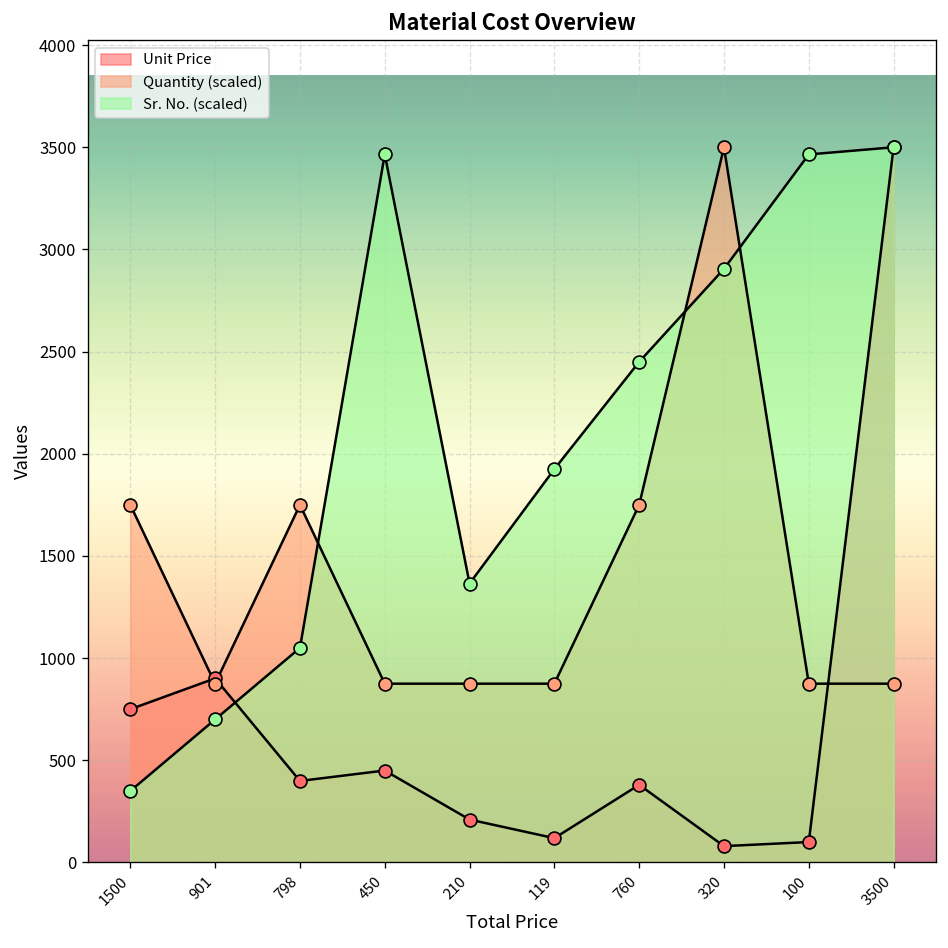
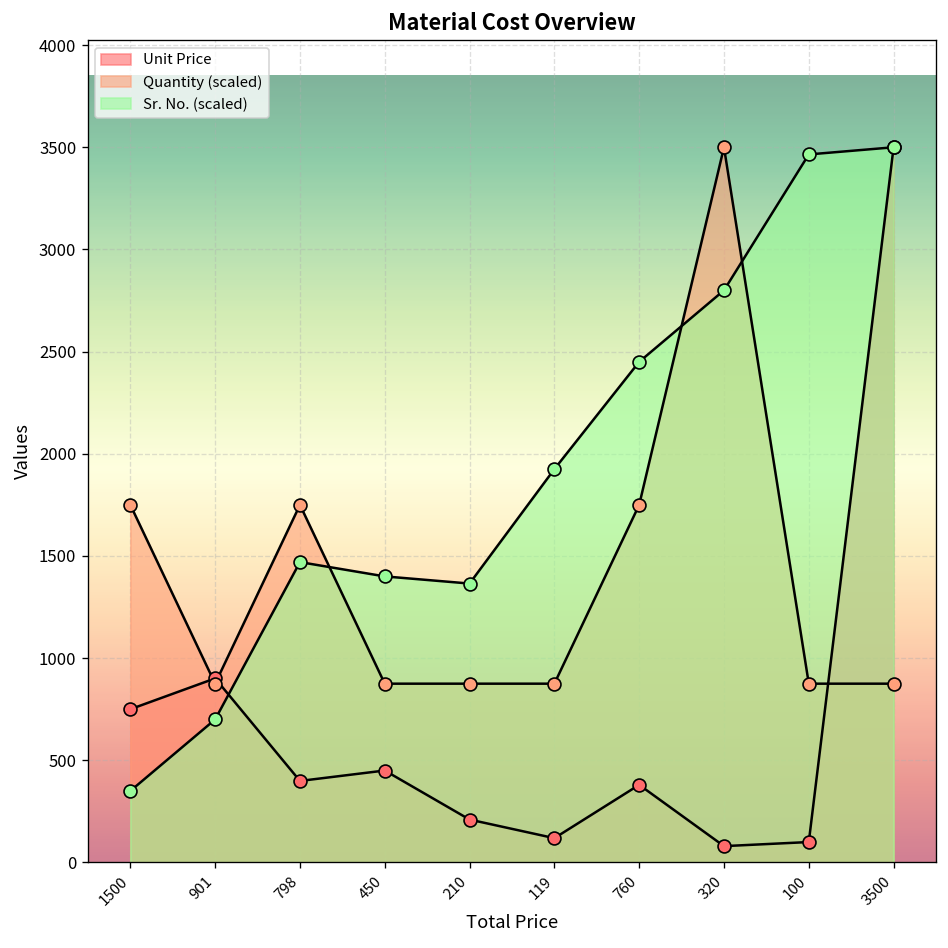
Sr. No. (scaled), 798: 1050 -> 1470
Sr. No. (scaled), 450: 3470 -> 1400
Sr. No. (scaled), 320: 2910 -> 2800
